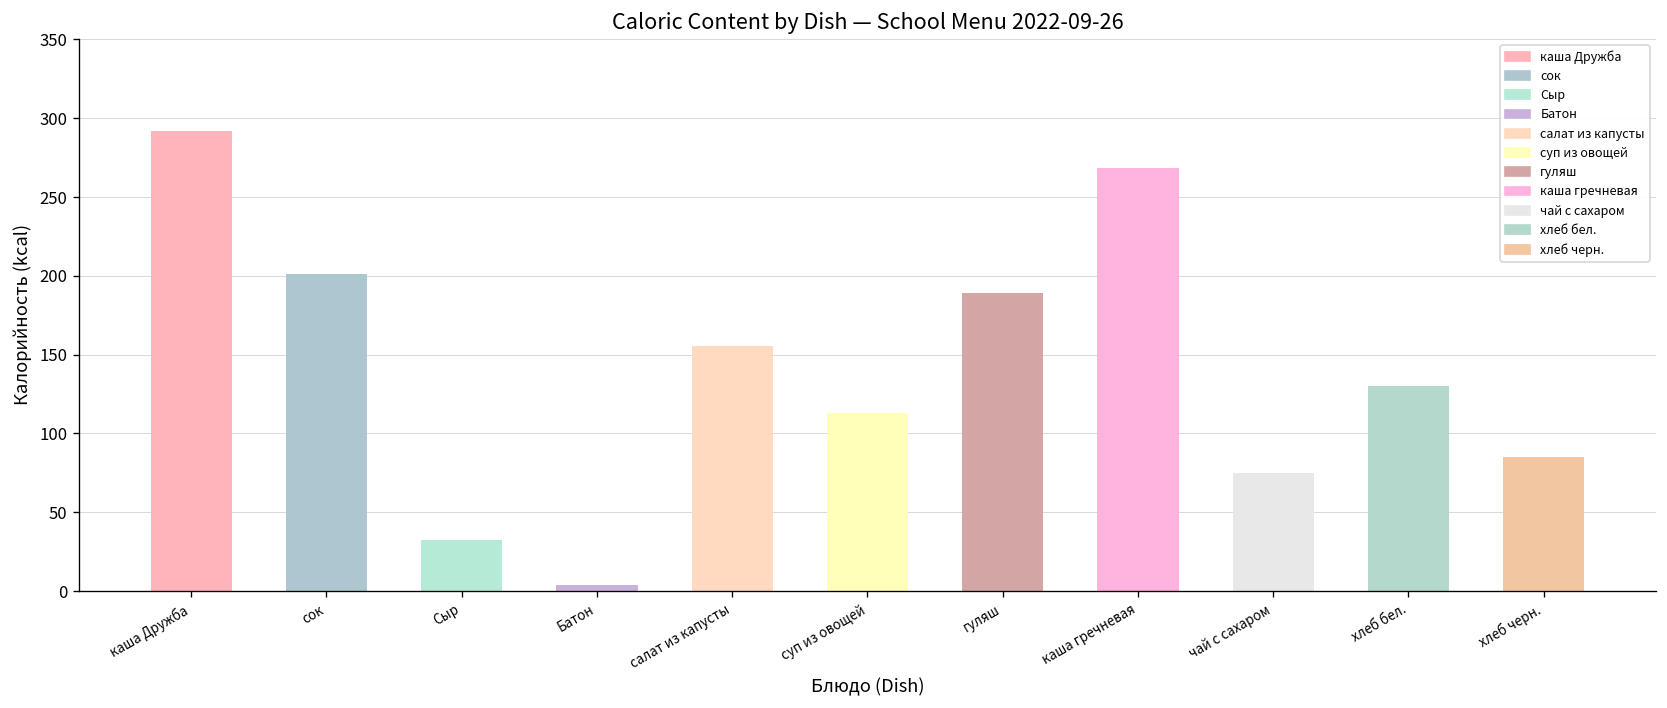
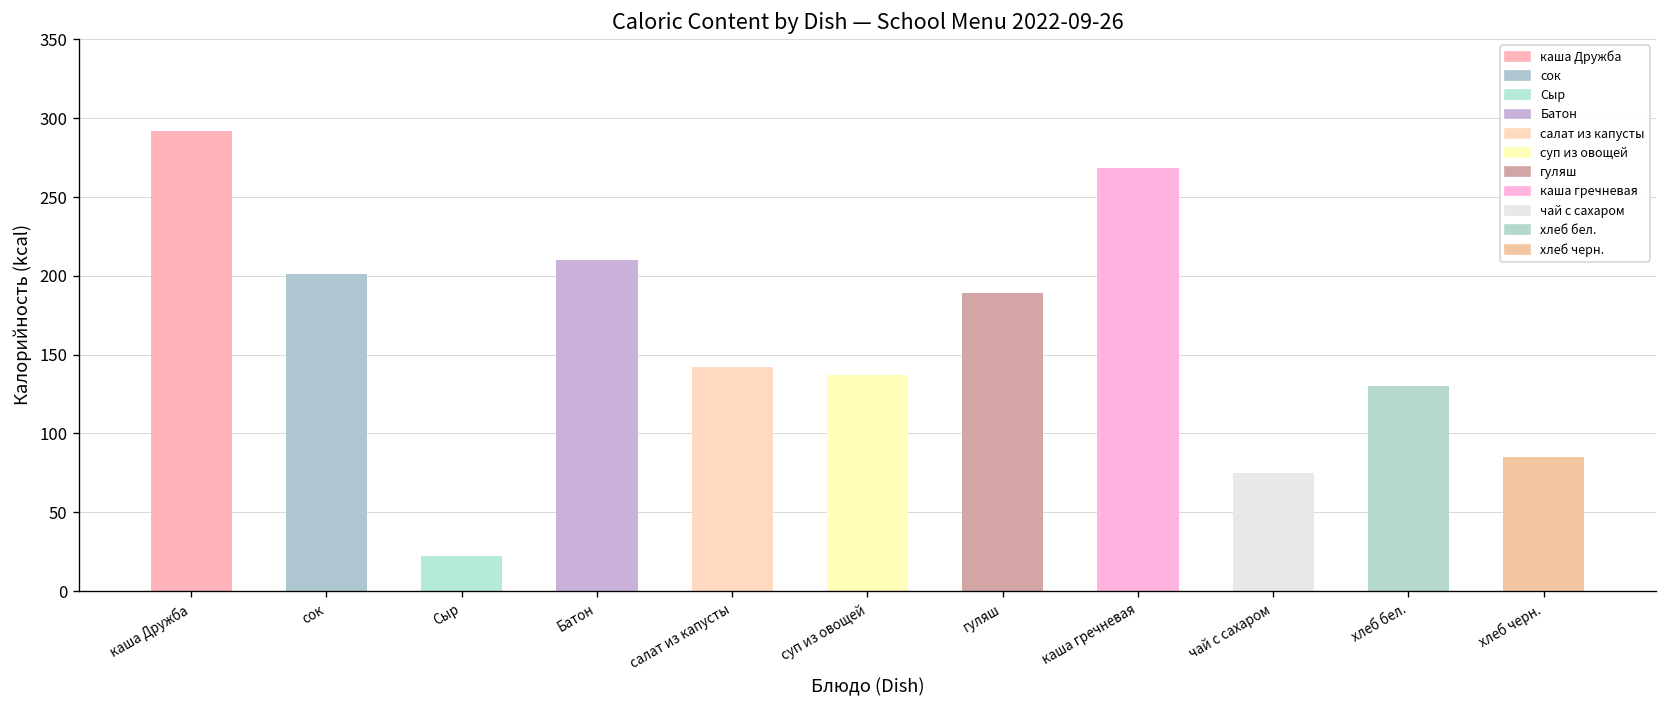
Сыр: 32 -> 22
Батон: 4 -> 210
салат из капусты: 156 -> 142
суп из овощей: 113 -> 137
